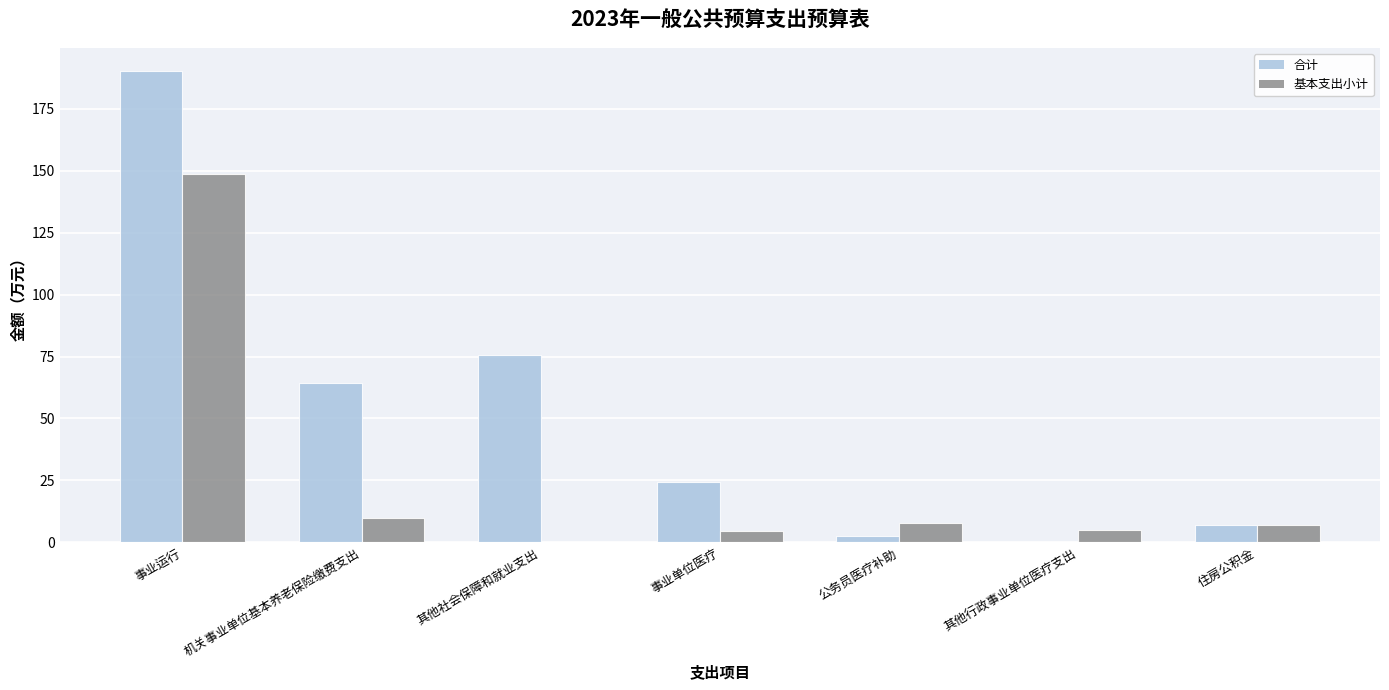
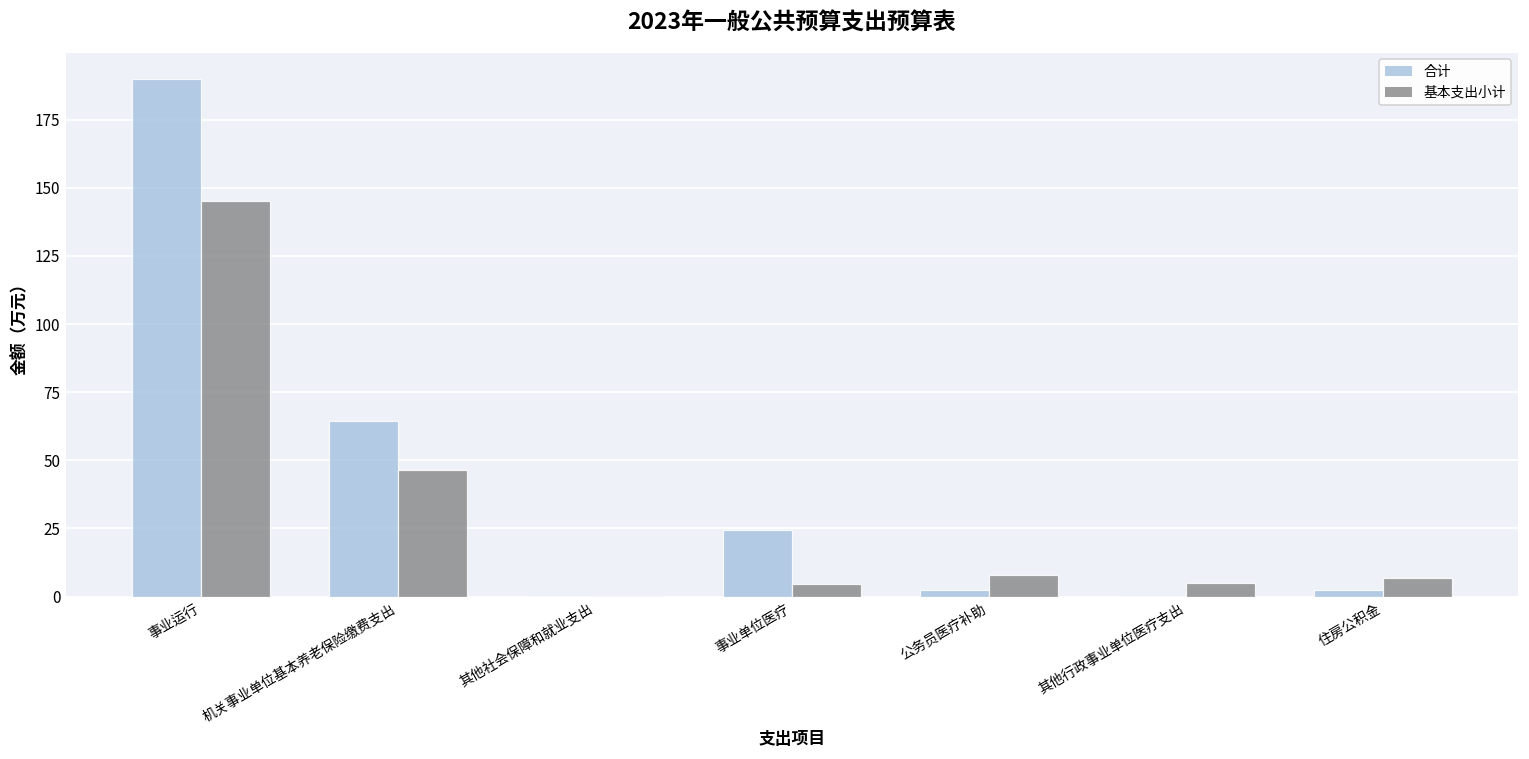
基本支出小计, 事业运行: 149 -> 145
基本支出小计, 机关事业单位基本养老保险缴费支出: 10 -> 47
合计, 其他社会保障和就业支出: 76 -> 0
合计, 住房公积金: 7 -> 2
